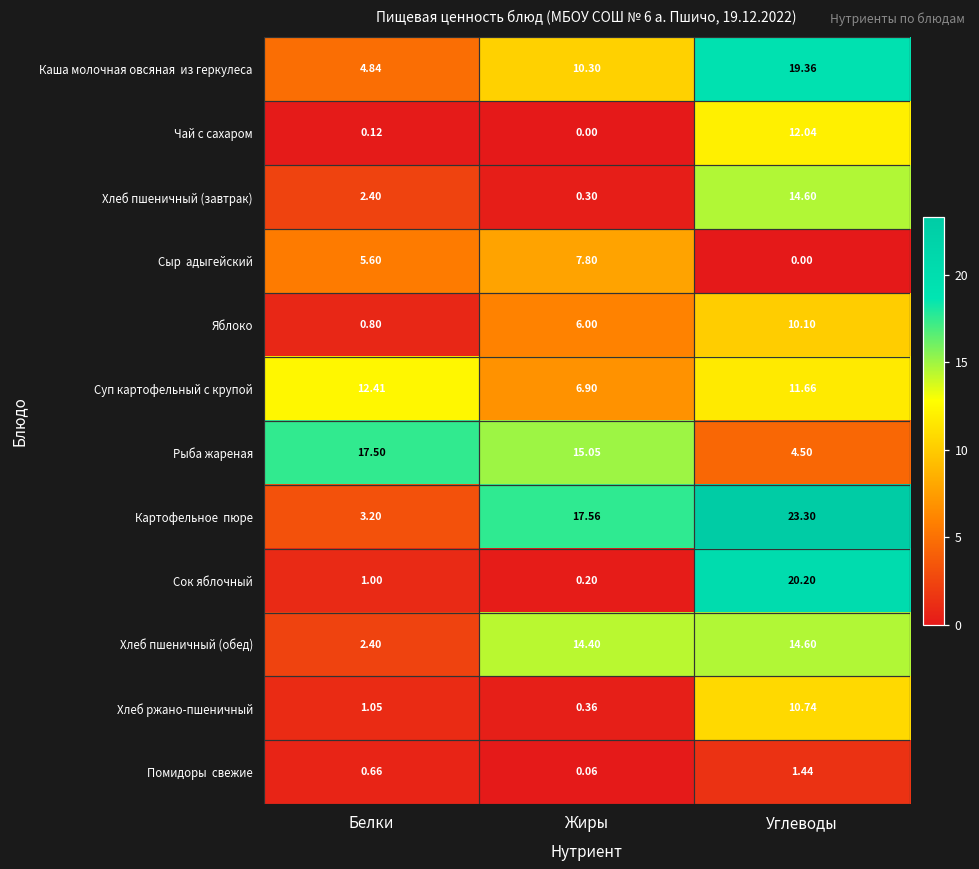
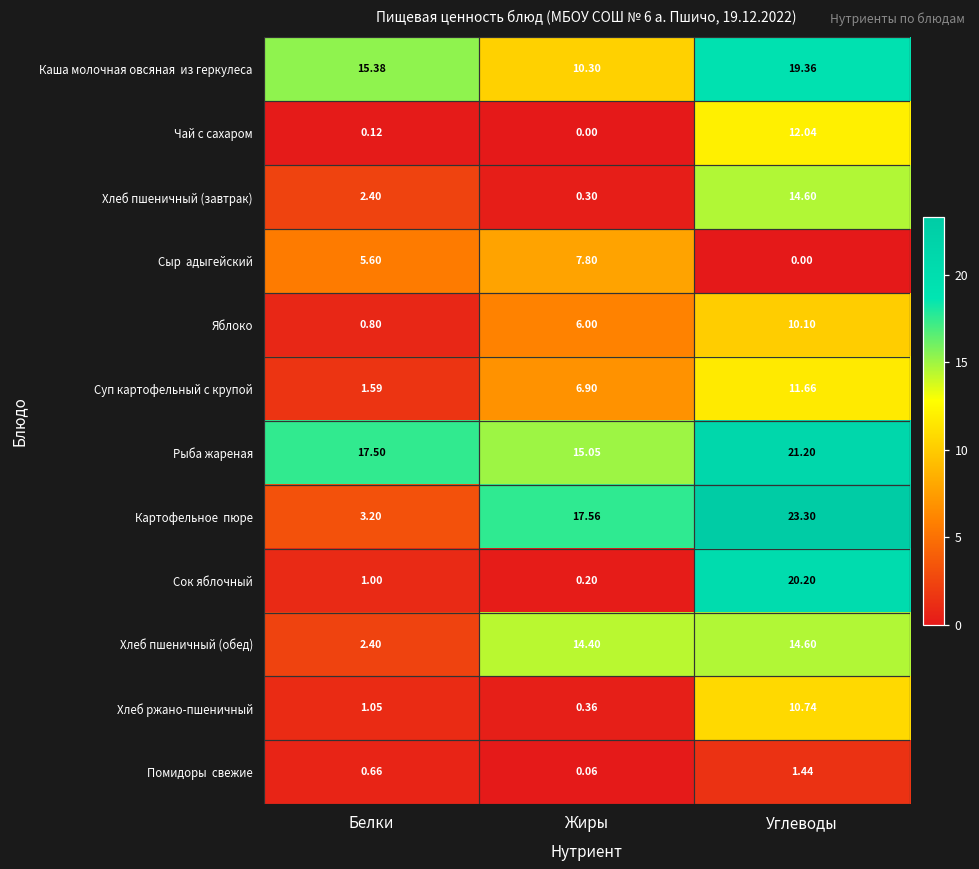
Каша молочная овсяная из геркулеса, Белки: 4.84 -> 15.38
Суп картофельный с крупой, Белки: 12.41 -> 1.59
Рыба жареная, Углеводы: 4.50 -> 21.20
